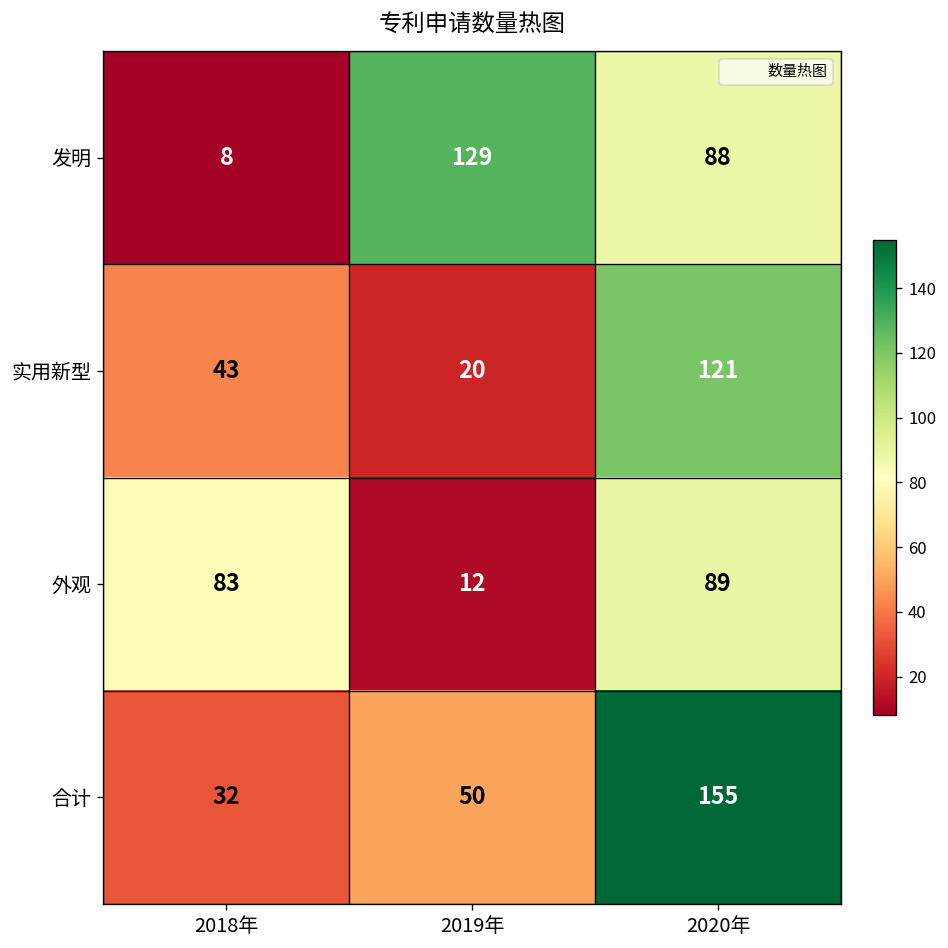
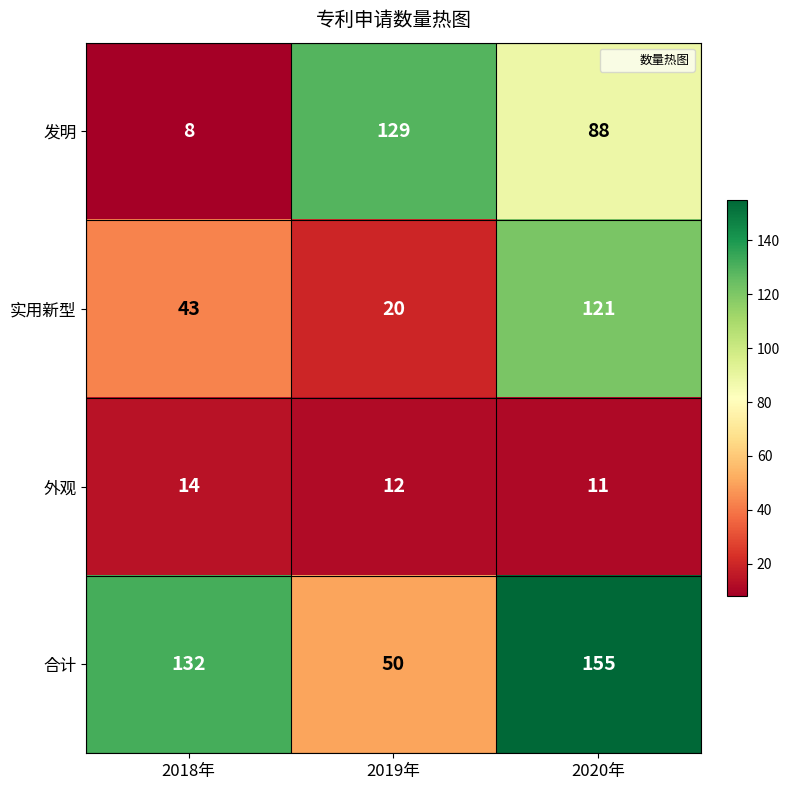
外观, 2018年: 83 -> 14
外观, 2020年: 89 -> 11
合计, 2018年: 32 -> 132
